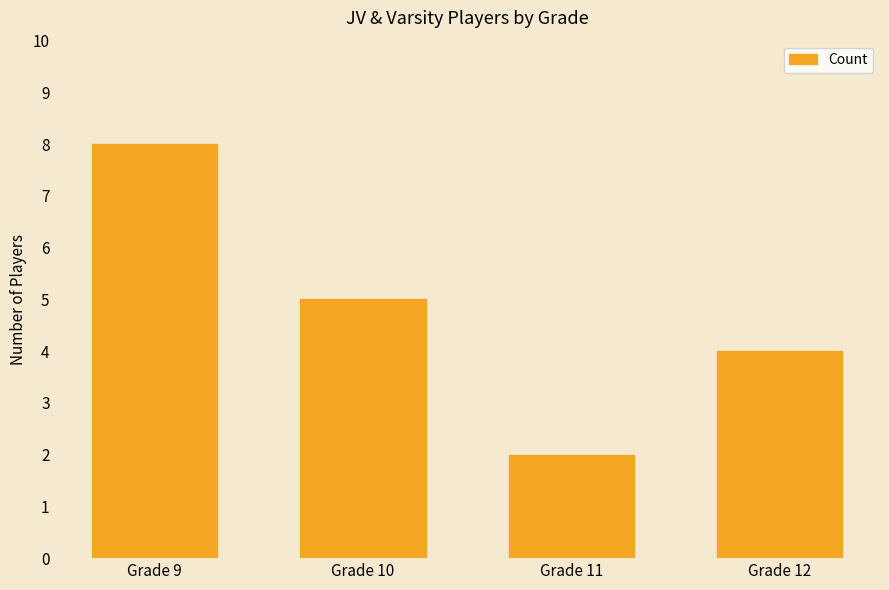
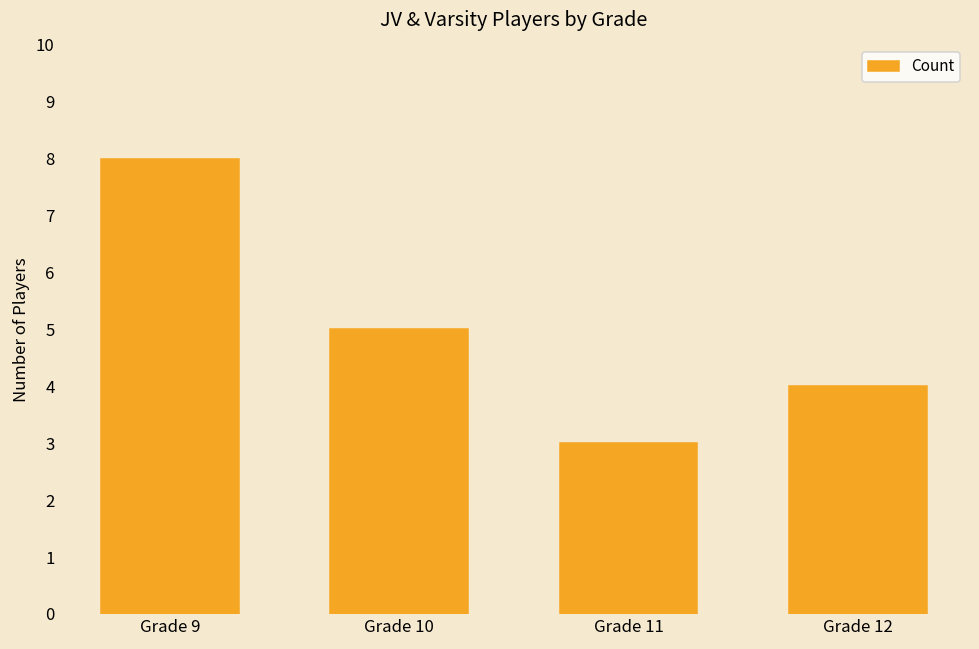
Grade 11: 2 -> 3
